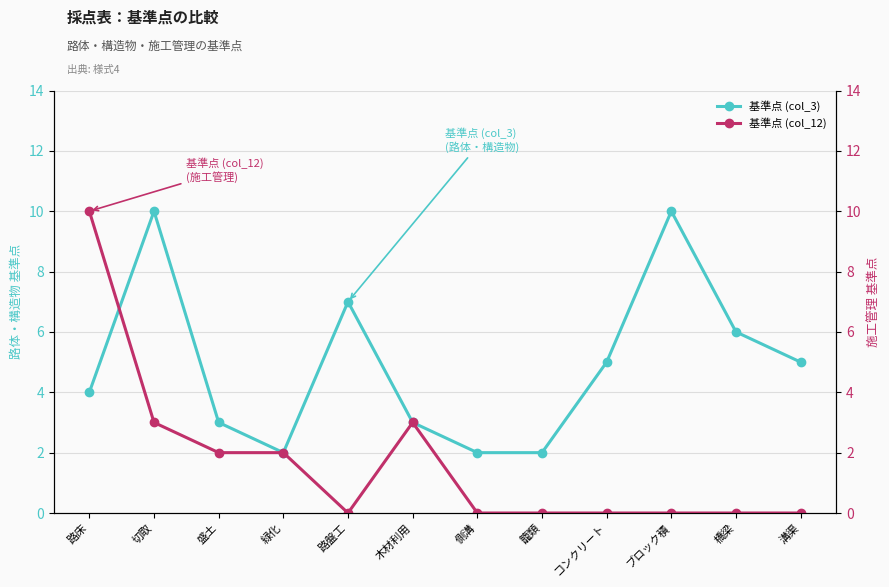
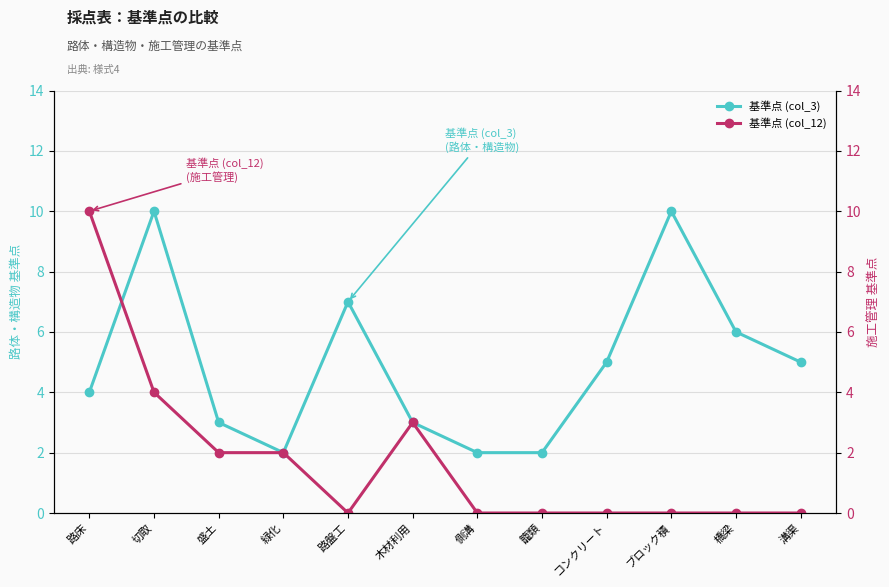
基準点 (col_12), 切取: 3 -> 4
